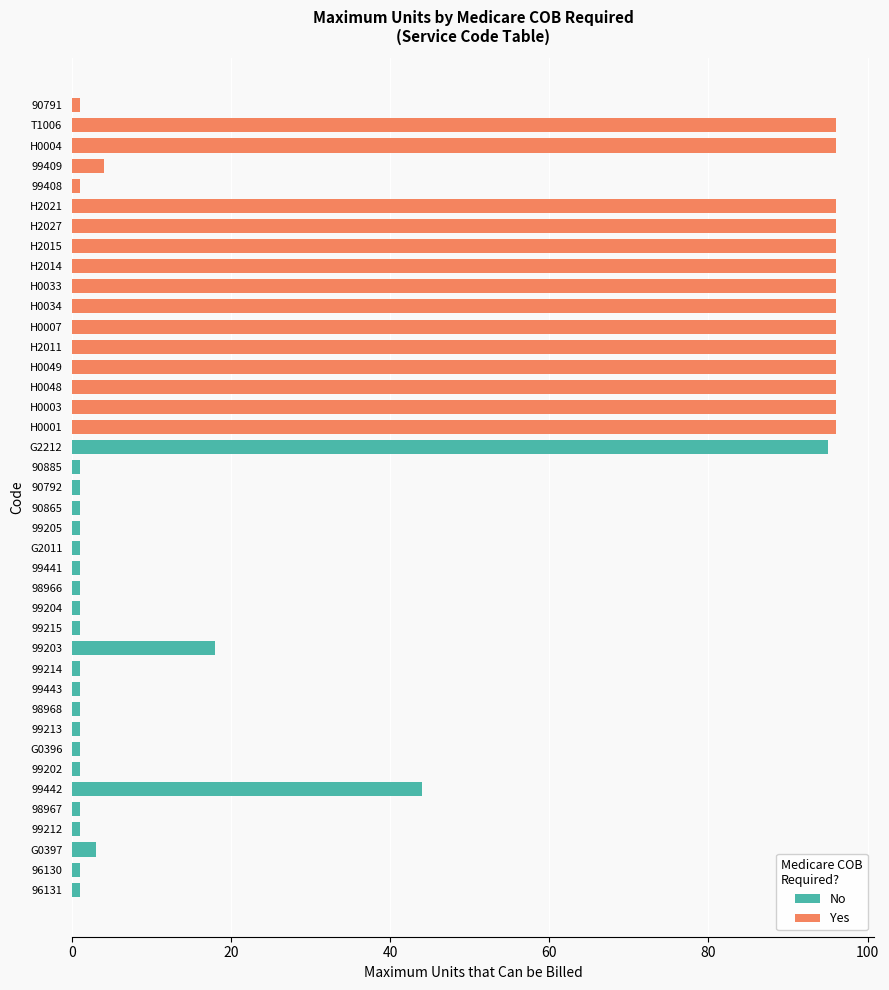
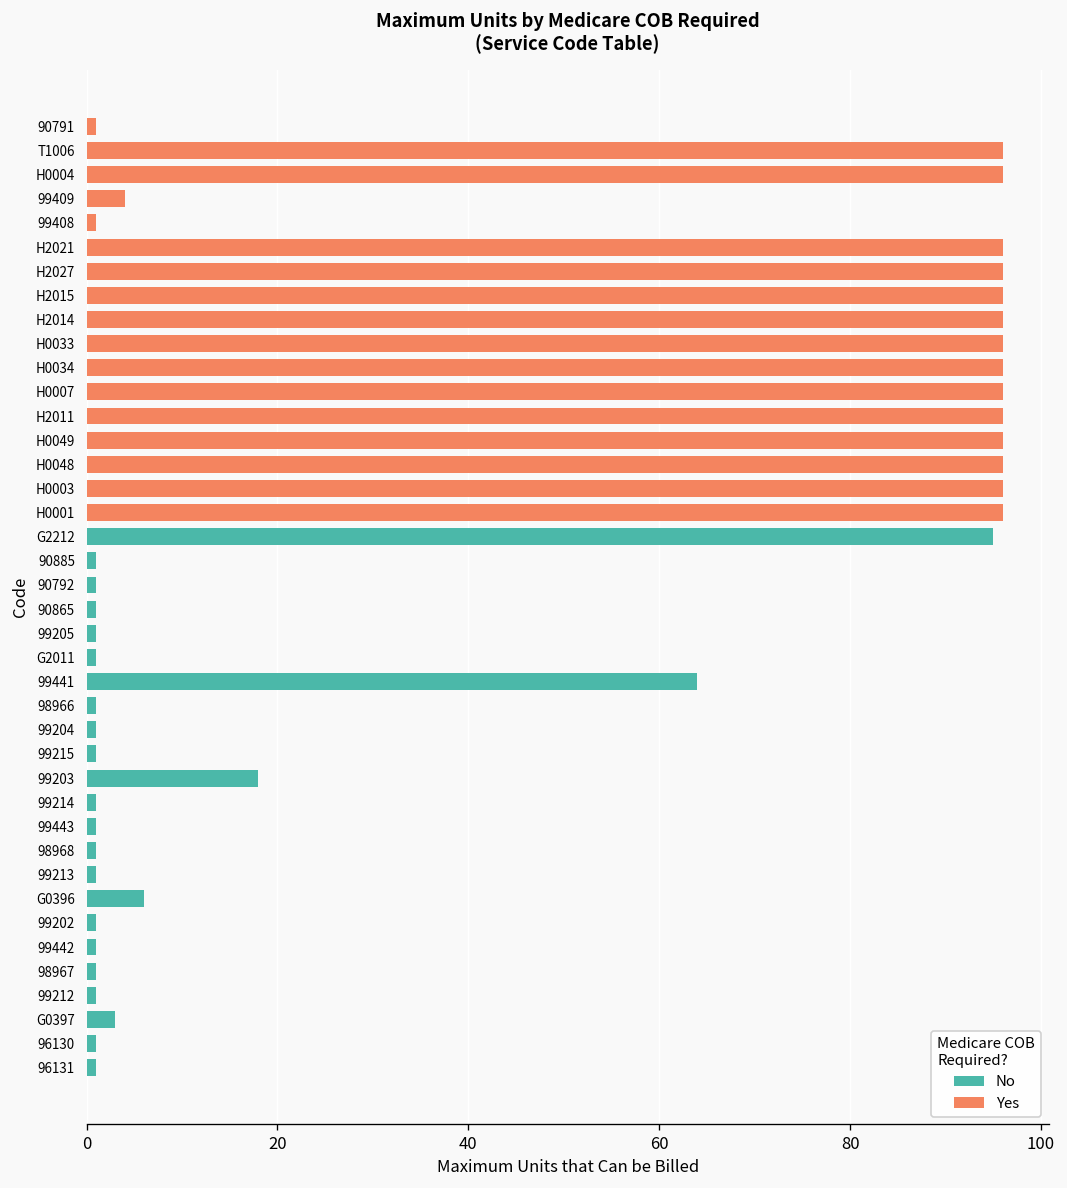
No, 99441: 1 -> 64
No, G0396: 1 -> 6
No, 99442: 44 -> 1
